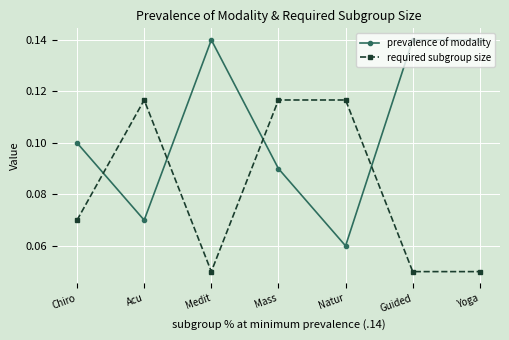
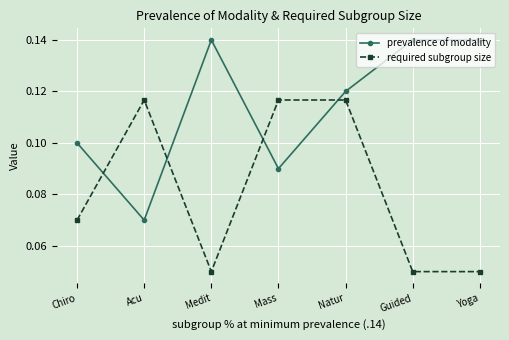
prevalence of modality, Natur: 0.06 -> 0.12
